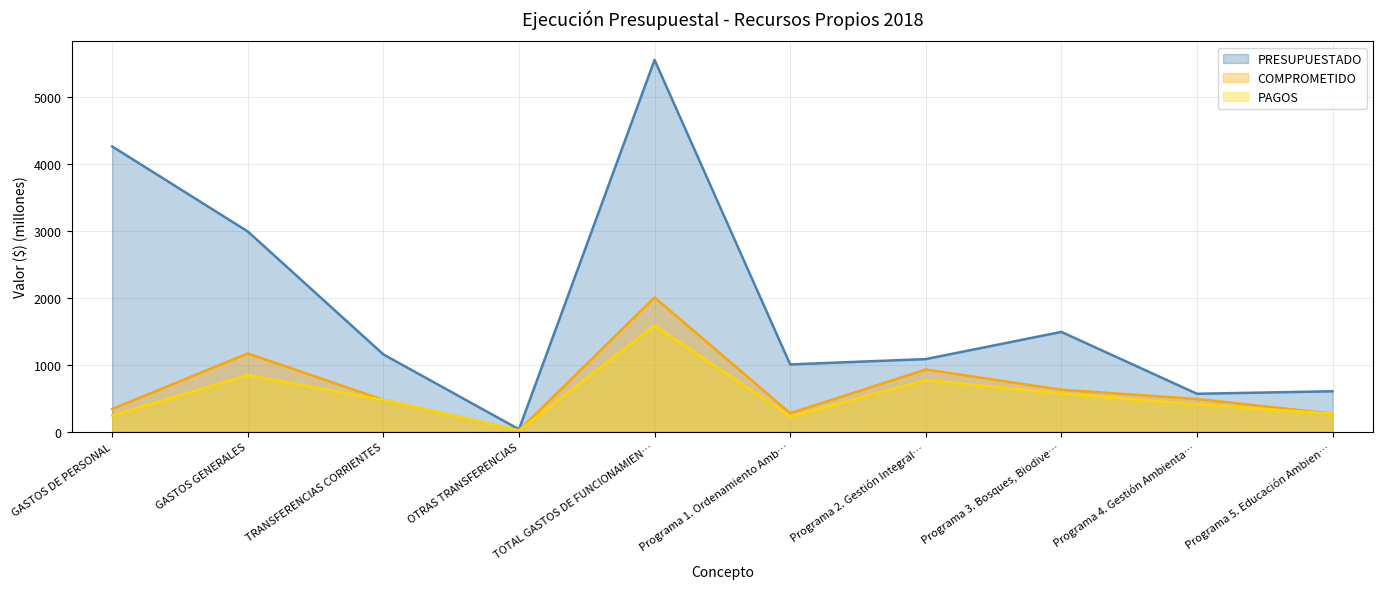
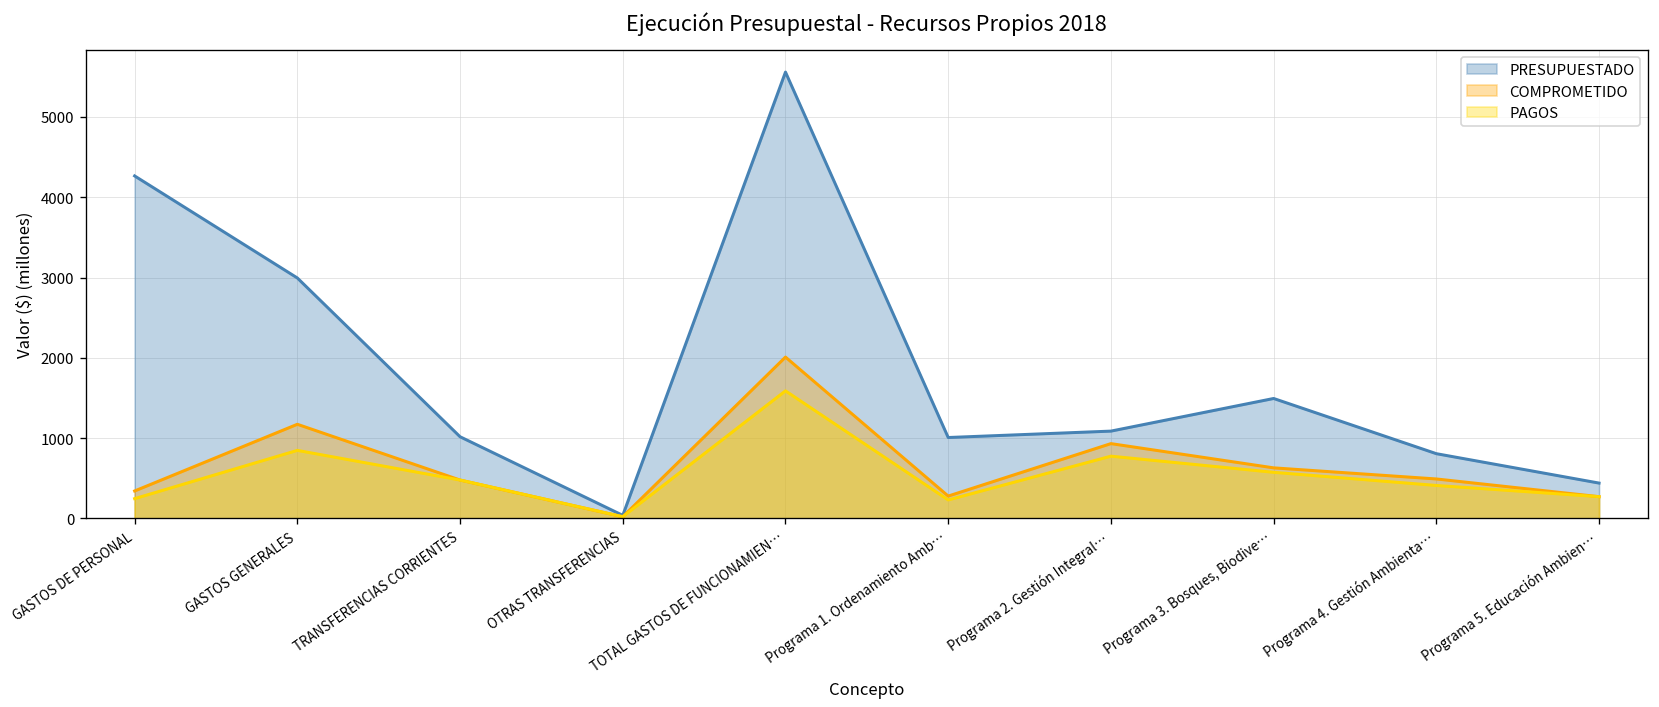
PRESUPUESTADO, TRANSFERENCIAS CORRIENTES: 1200 -> 1000
PRESUPUESTADO, Programa 4. Gestión Ambienta…: 600 -> 800
PRESUPUESTADO, Programa 5. Educación Ambien…: 600 -> 400
